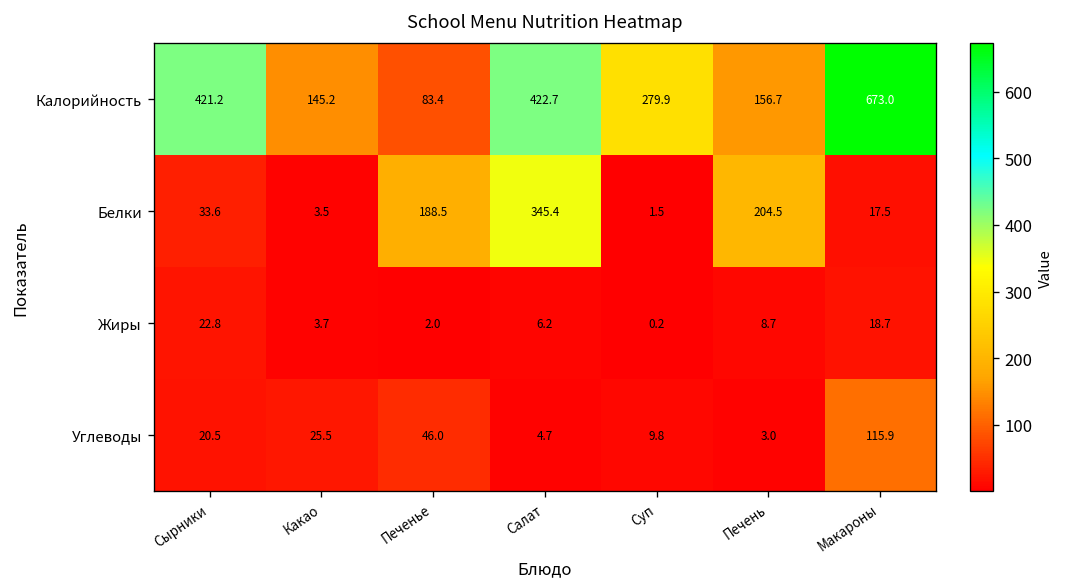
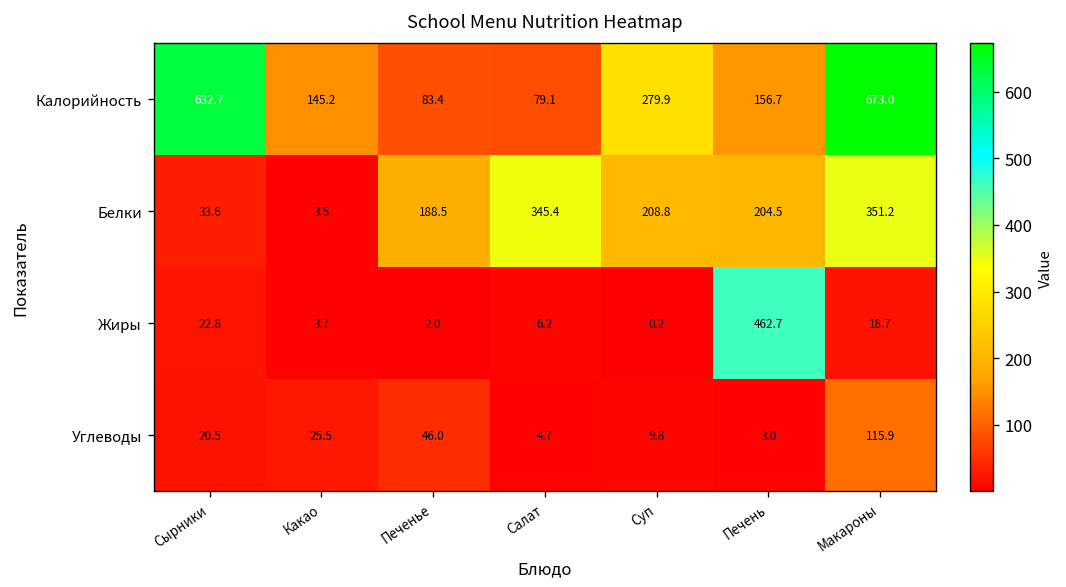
Калорийность, Сырники: 421.2 -> 632.7
Калорийность, Салат: 422.7 -> 79.1
Белки, Суп: 1.5 -> 208.8
Белки, Макароны: 17.5 -> 351.2
Жиры, Печень: 8.7 -> 462.7
